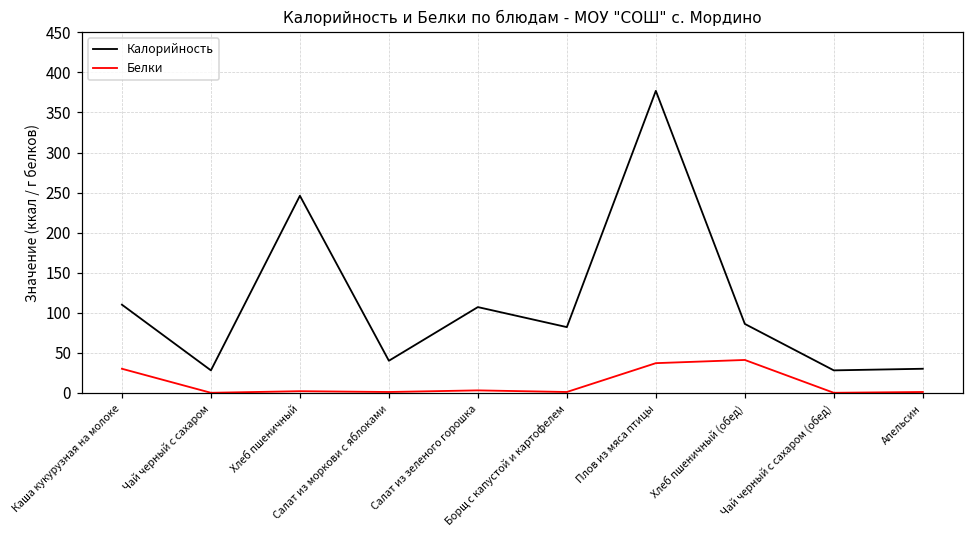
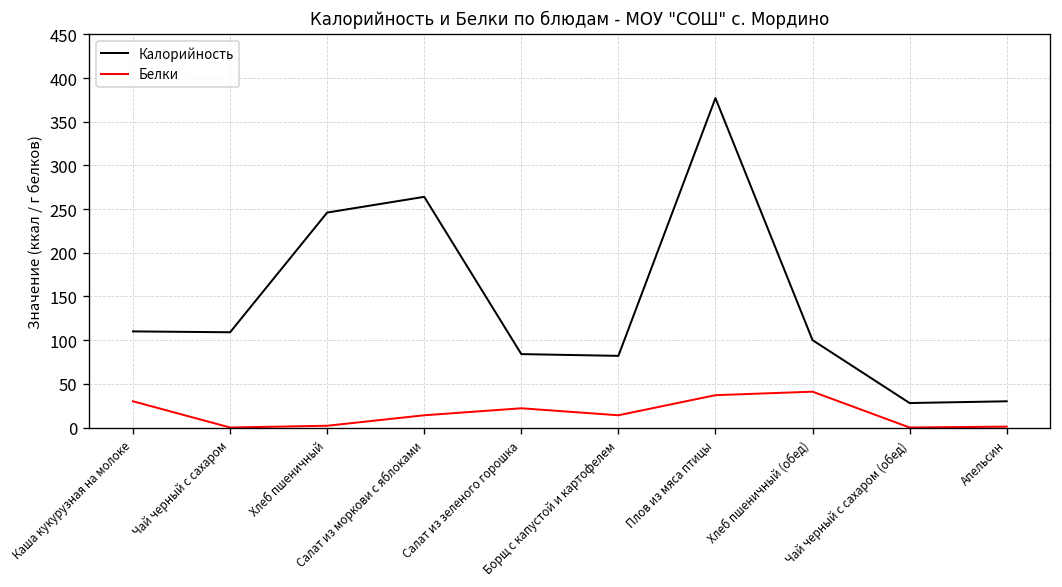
Калорийность, Чай черный с сахаром: 30 -> 110
Калорийность, Салат из моркови с яблоками: 40 -> 260
Белки, Салат из моркови с яблоками: 0 -> 10
Калорийность, Салат из зеленого горошка: 110 -> 80
Белки, Салат из зеленого горошка: 0 -> 20
Белки, Борщ с капустой и картофелем: 0 -> 10
Калорийность, Хлеб пшеничный (обед): 90 -> 100
